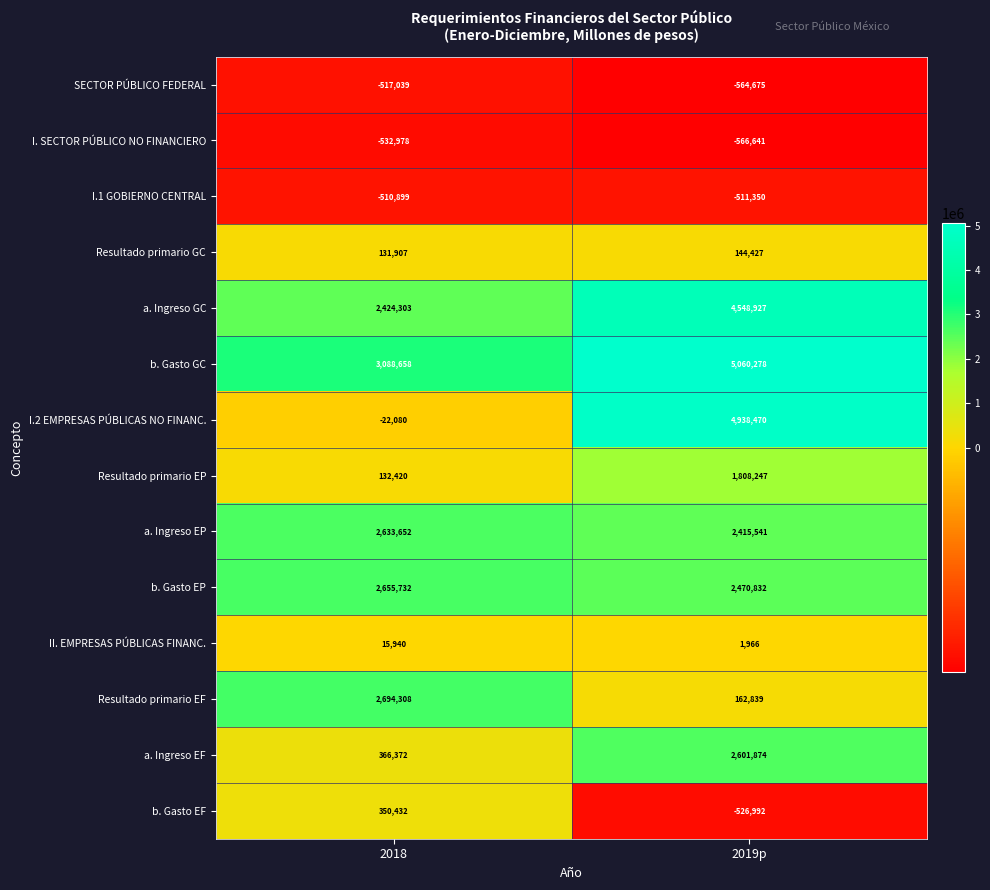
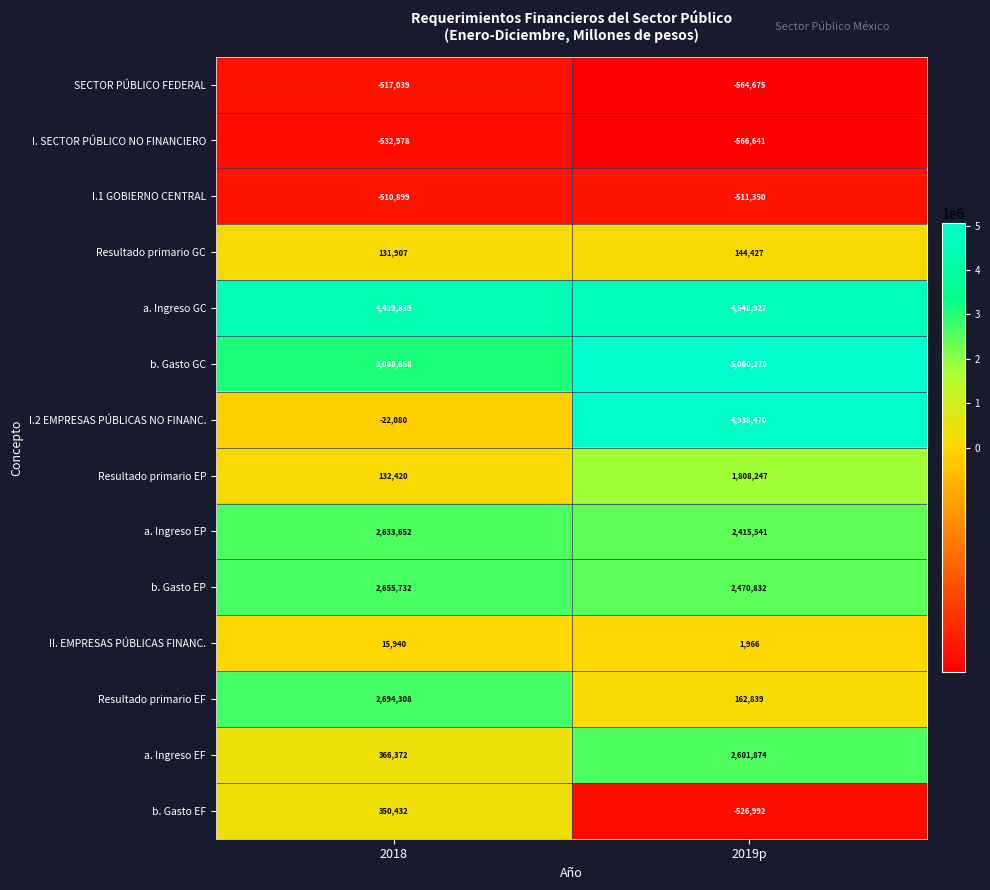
a. Ingreso GC, 2018: 2,424,303 -> 4,439,839
